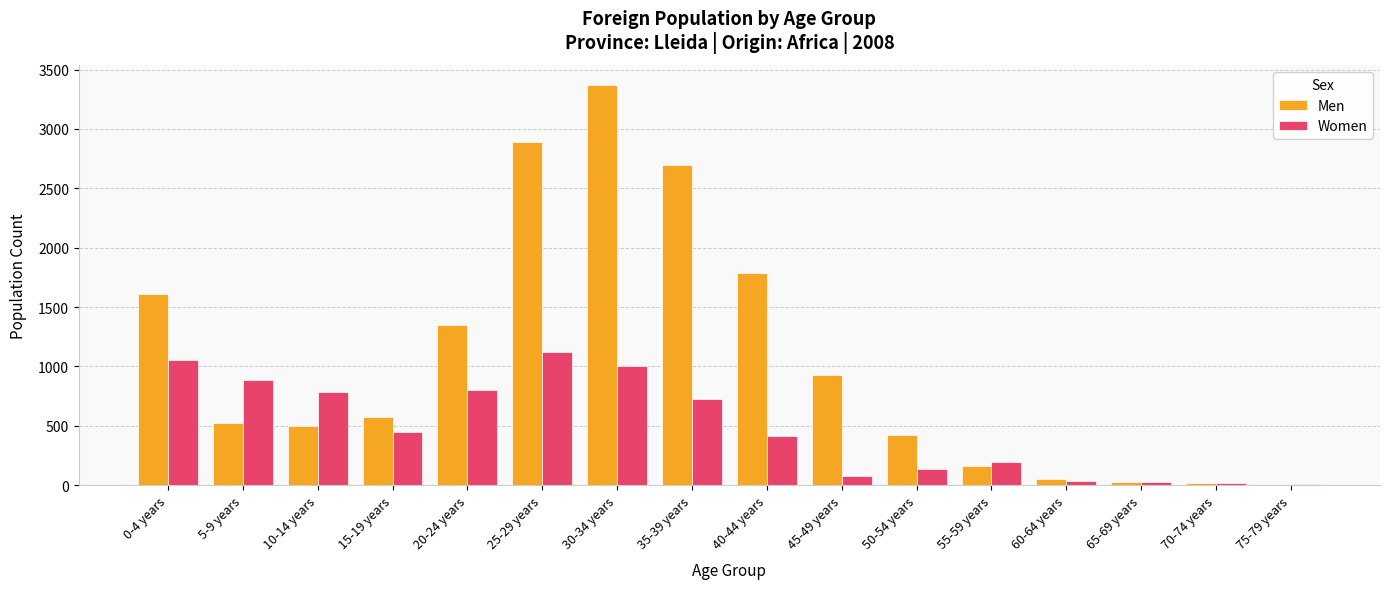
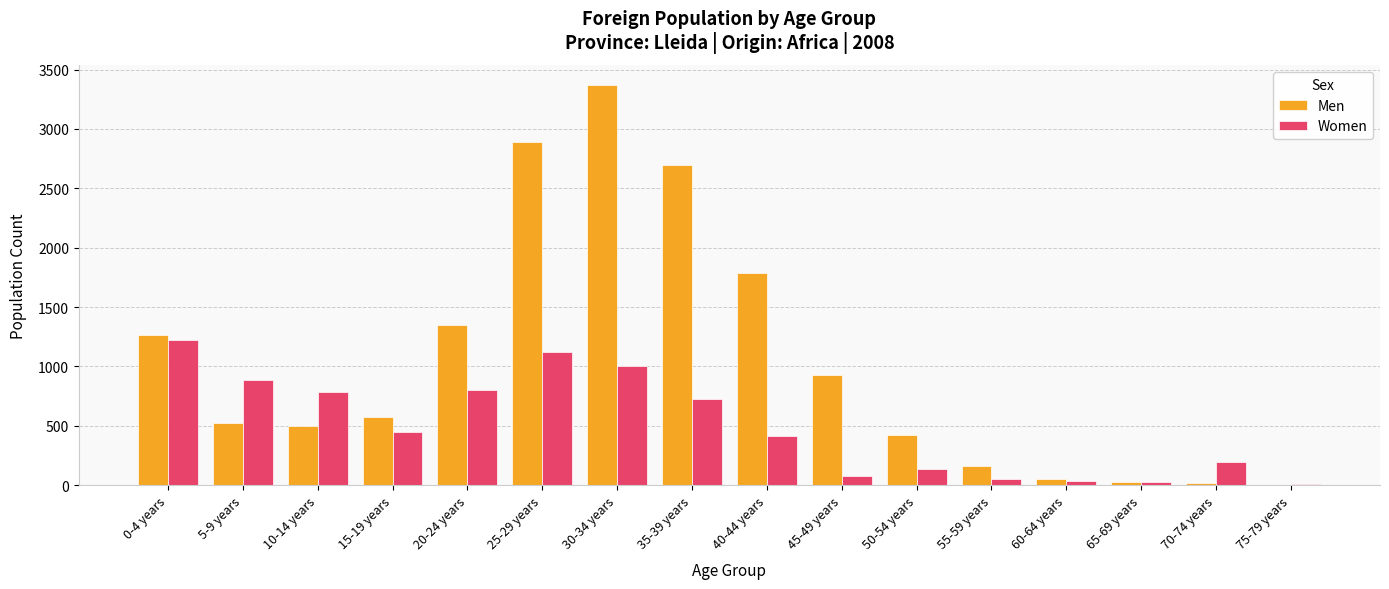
Men, 0-4 years: 1610 -> 1270
Women, 0-4 years: 1050 -> 1220
Women, 55-59 years: 200 -> 60
Women, 70-74 years: 20 -> 200
